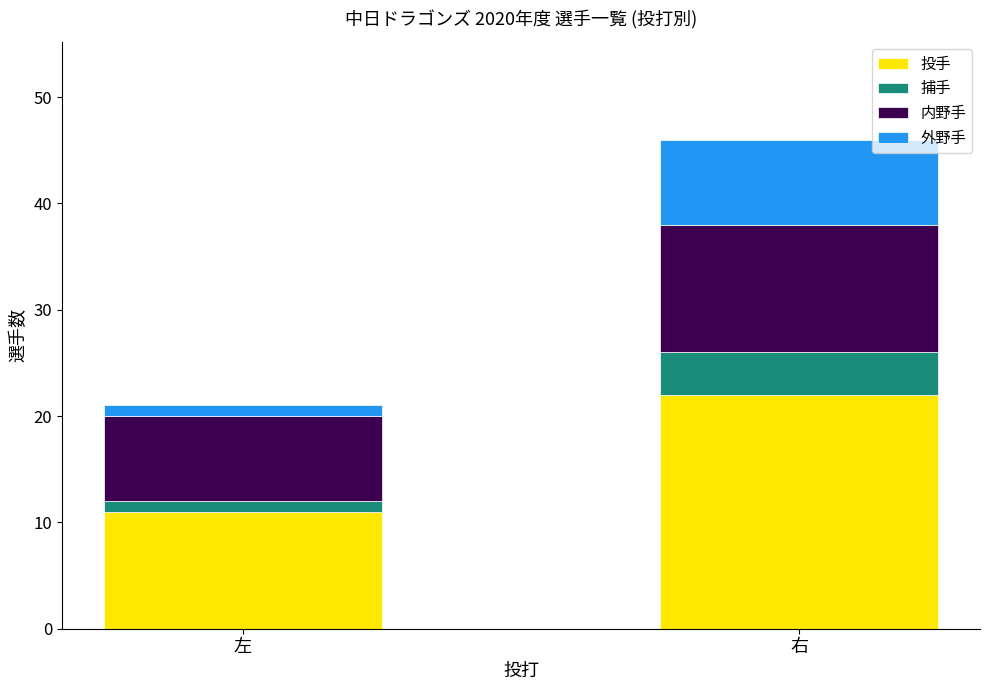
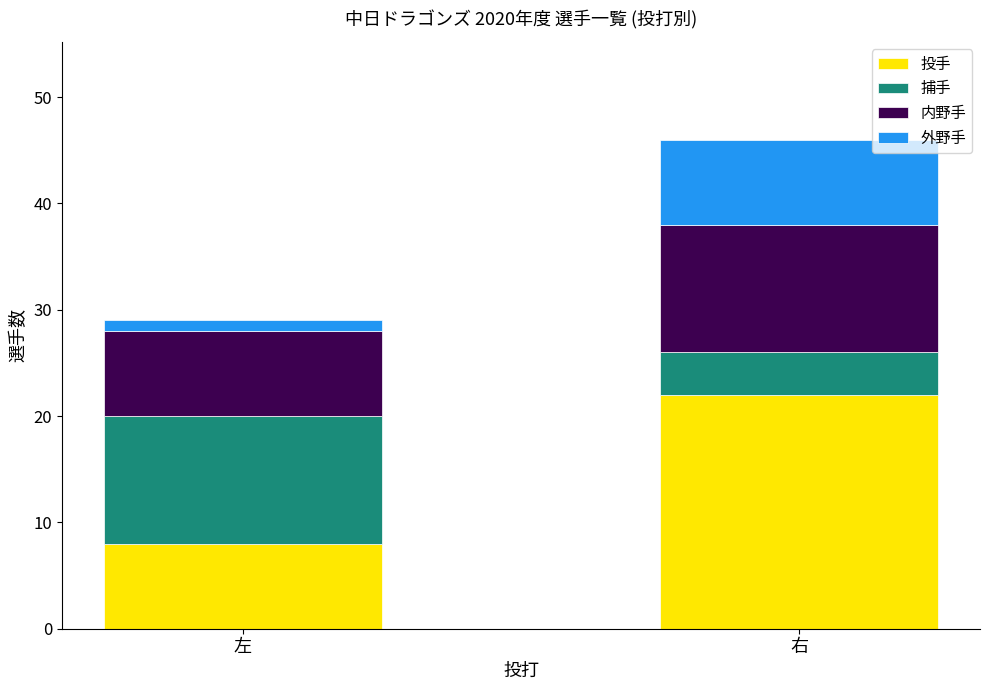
投手, 左: 11 -> 8
捕手, 左: 1 -> 12
